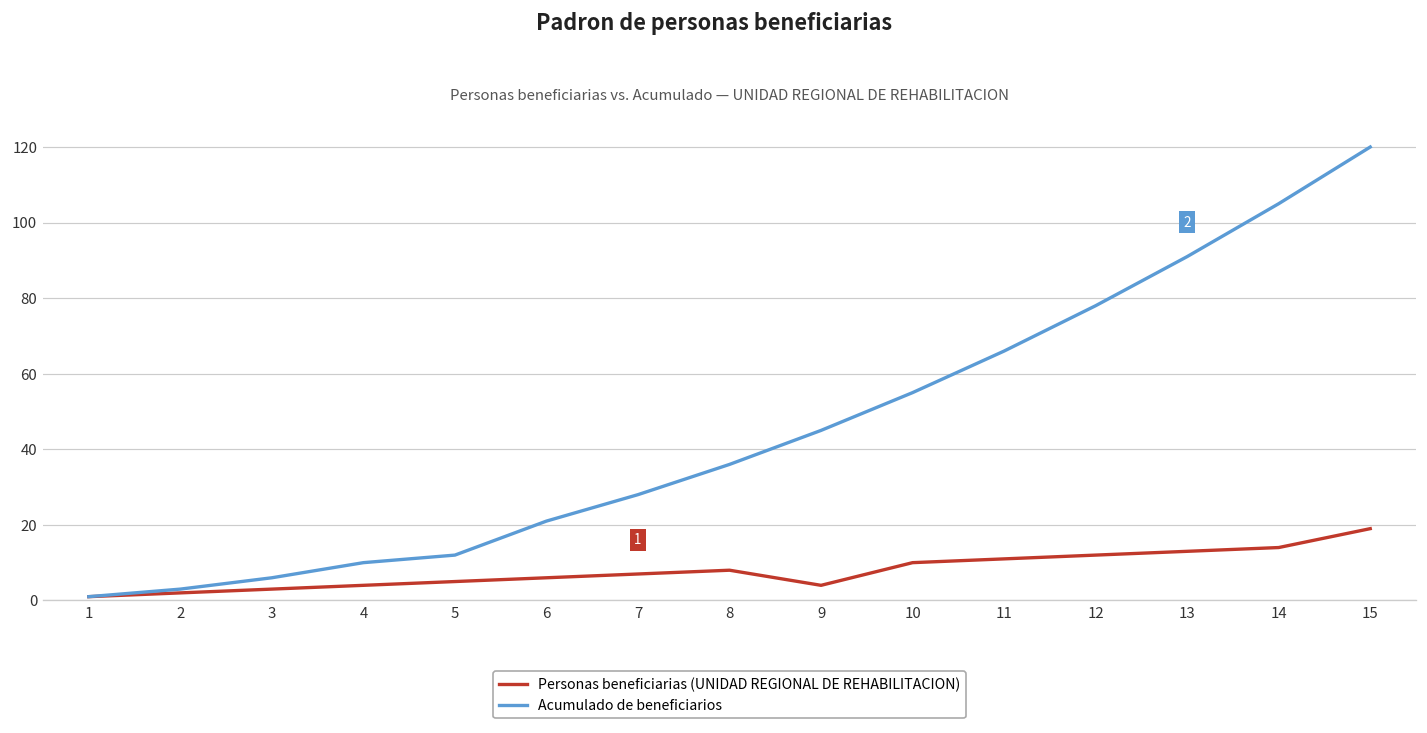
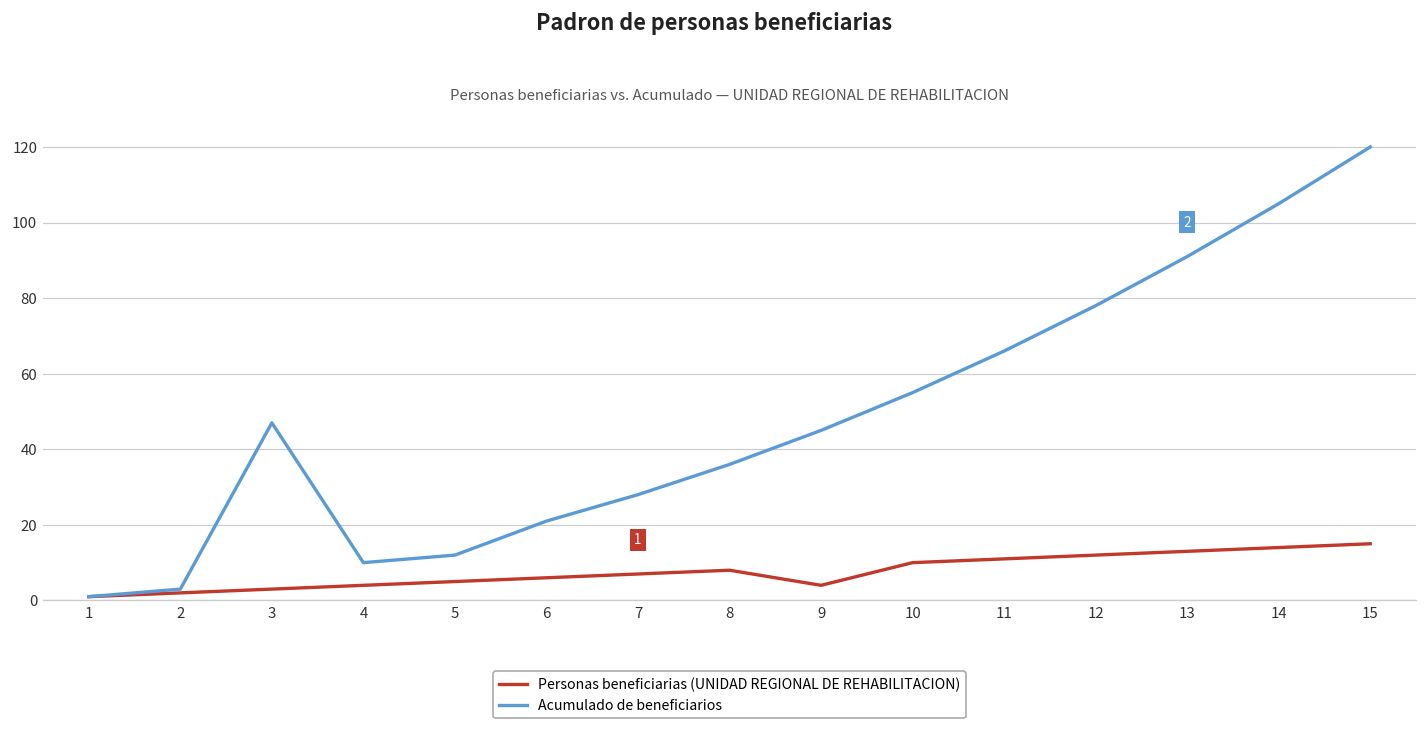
Acumulado de beneficiarios, 3: 6 -> 47
Personas beneficiarias (UNIDAD REGIONAL DE REHABILITACION), 15: 19 -> 15
